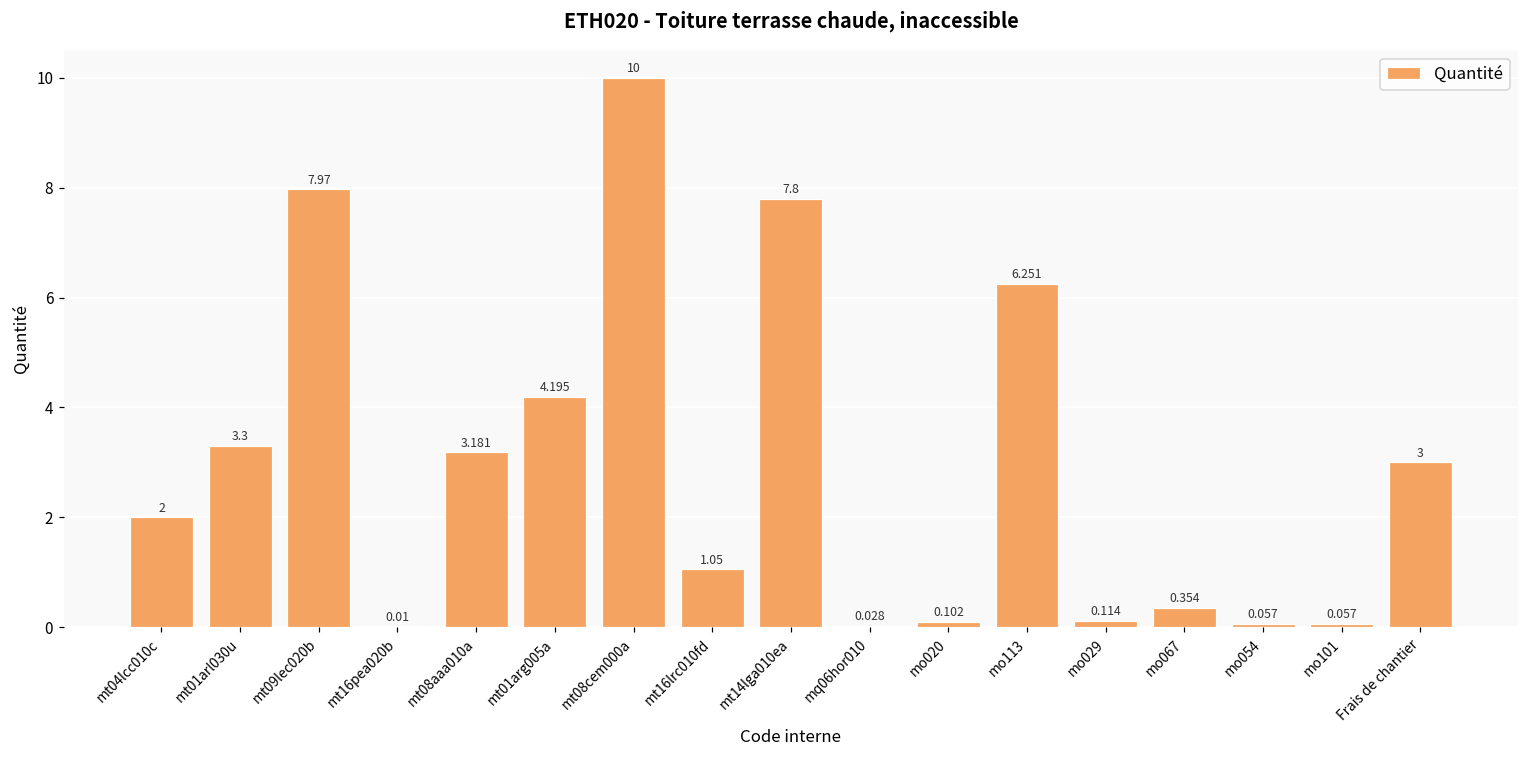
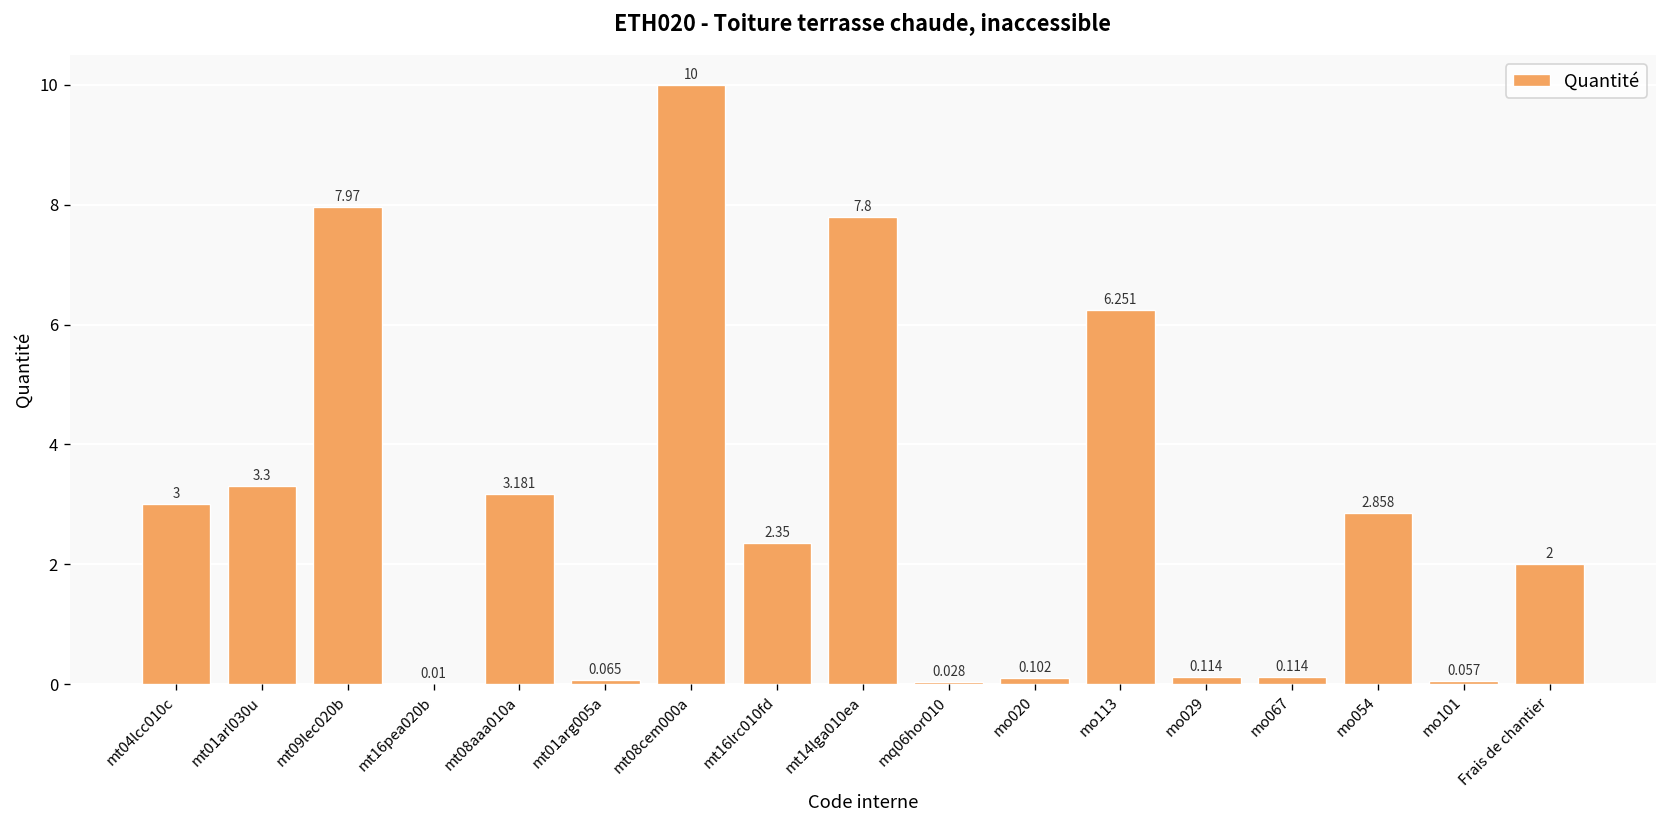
mt04lcc010c: 2 -> 3
mt01arg005a: 4.195 -> 0.065
mt16lrc010fd: 1.05 -> 2.35
mo067: 0.354 -> 0.114
mo054: 0.057 -> 2.858
Frais de chantier: 3 -> 2
